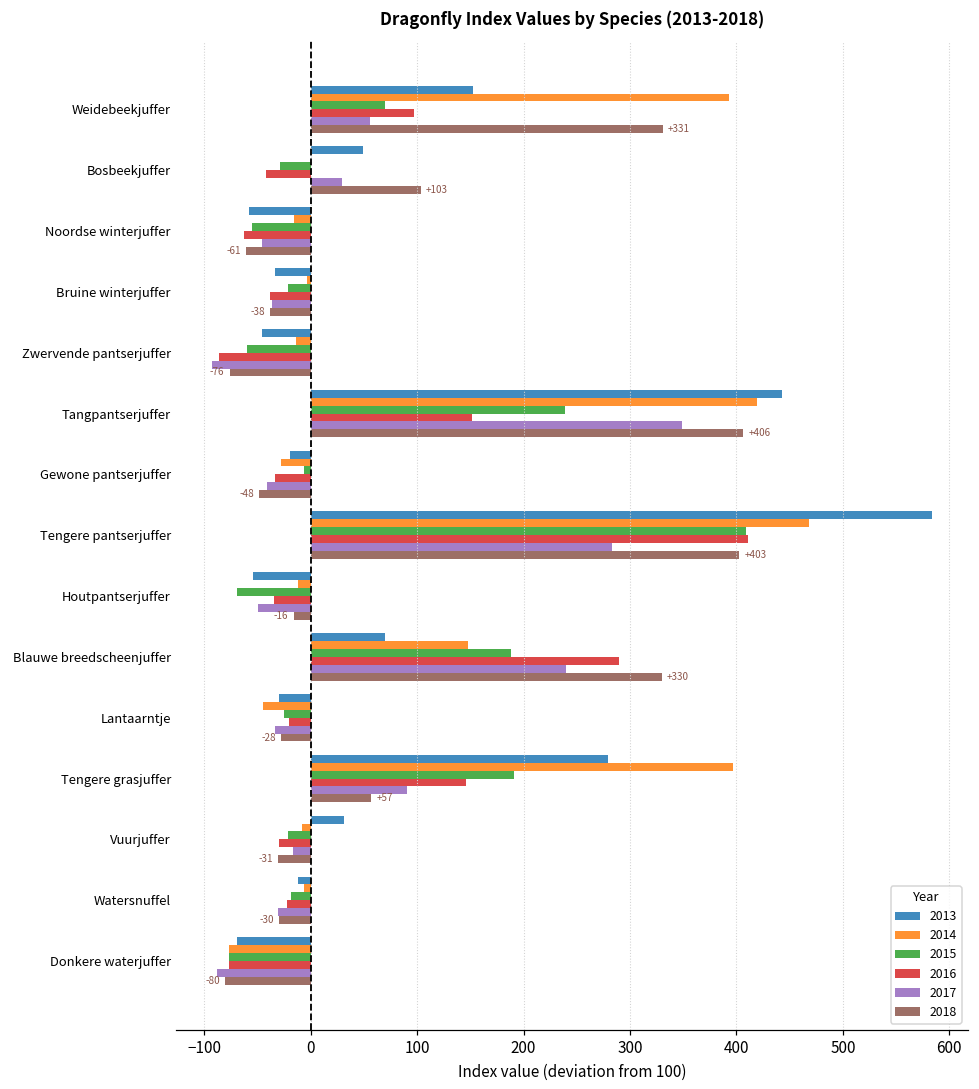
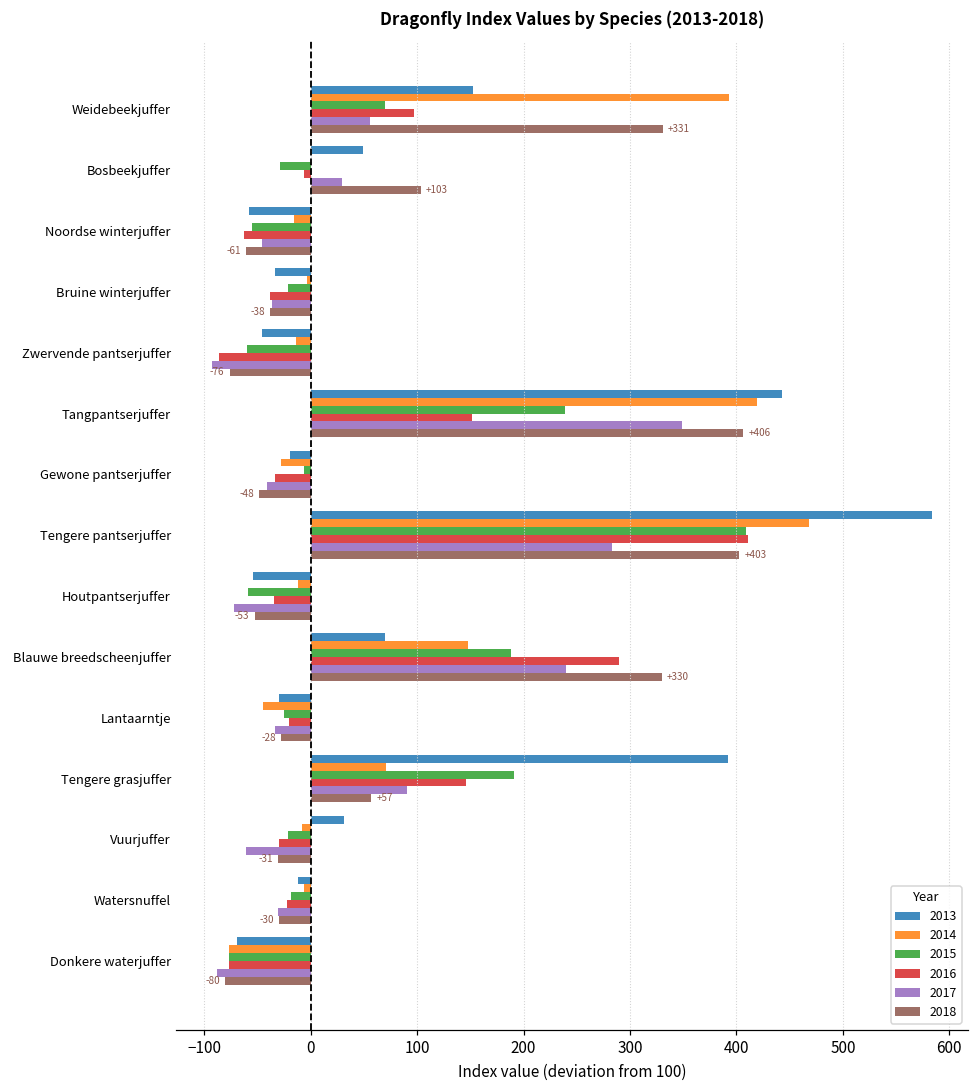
2016, Bosbeekjuffer: -40 -> -10
2015, Houtpantserjuffer: -70 -> -60
2017, Houtpantserjuffer: -50 -> -70
2018, Houtpantserjuffer: -16 -> -53
2013, Tengere grasjuffer: 280 -> 390
2014, Tengere grasjuffer: 400 -> 70
2017, Vuurjuffer: -20 -> -60
